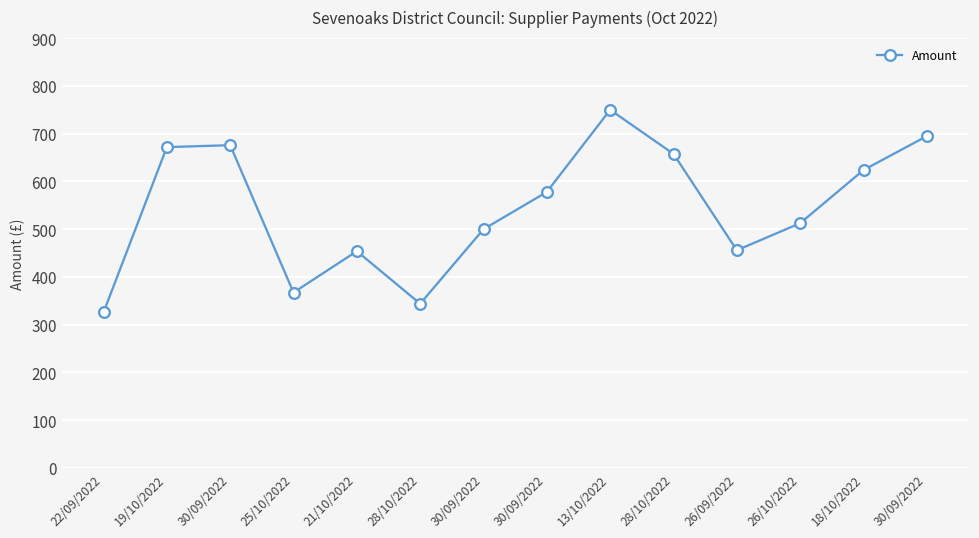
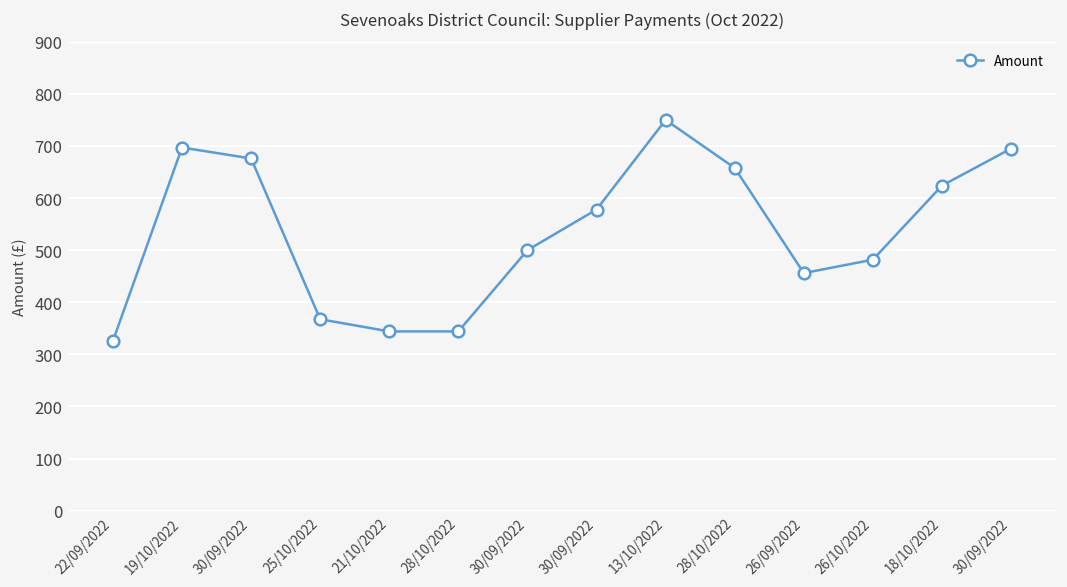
19/10/2022: 670 -> 700
21/10/2022: 450 -> 340
26/10/2022: 510 -> 480
